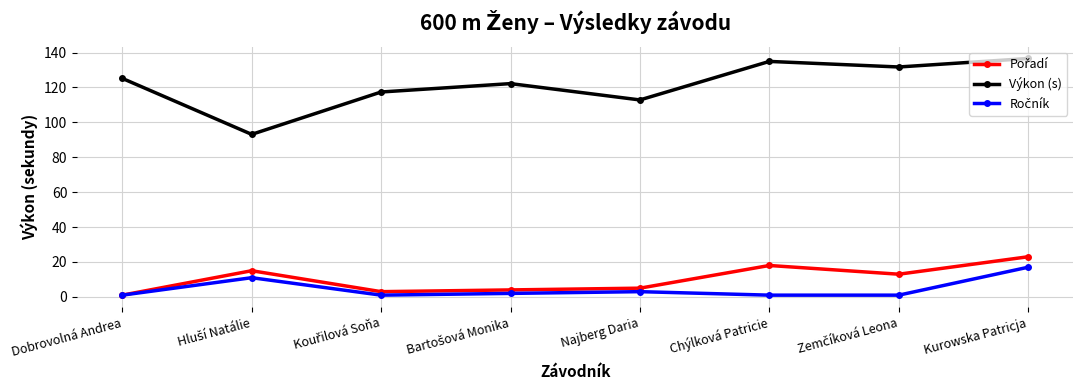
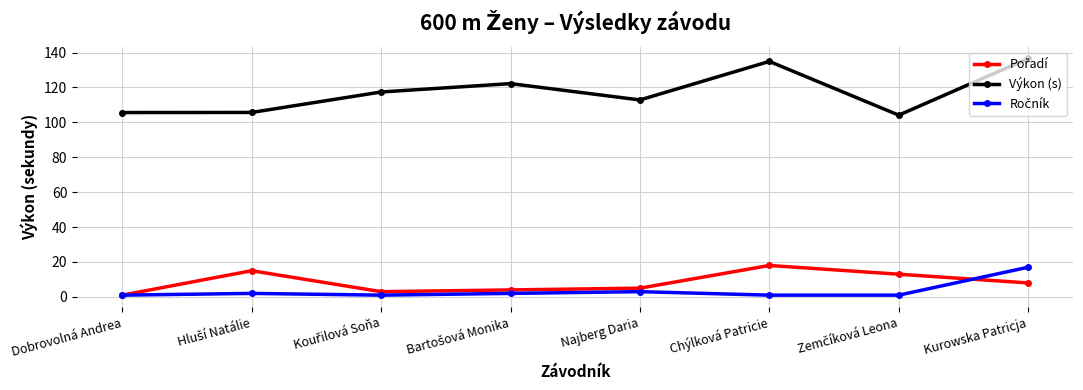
Výkon (s), Dobrovolná Andrea: 125 -> 106
Výkon (s), Hluší Natálie: 93 -> 106
Ročník, Hluší Natálie: 11 -> 2
Výkon (s), Zemčíková Leona: 132 -> 104
Pořadí, Kurowska Patricja: 23 -> 8
